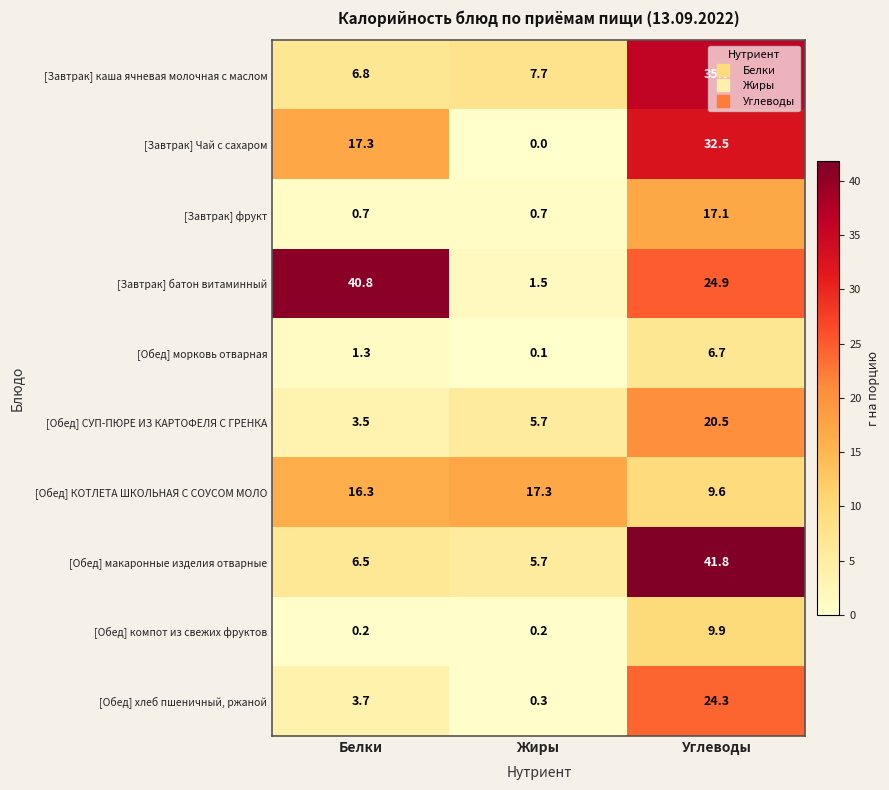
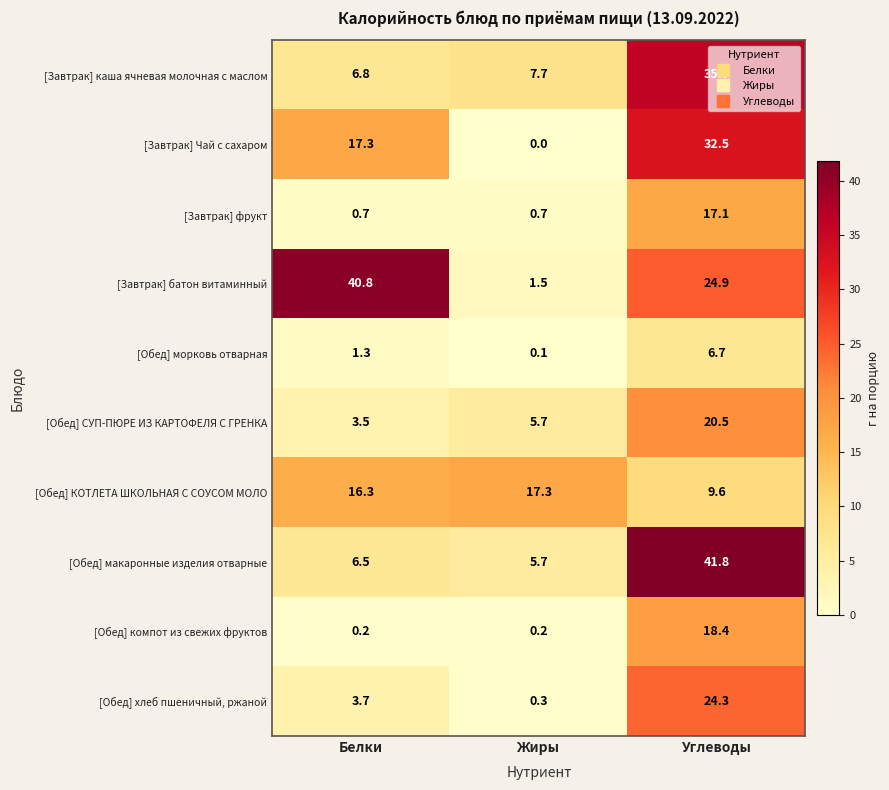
[Обед] компот из свежих фруктов, Углеводы: 9.9 -> 18.4
